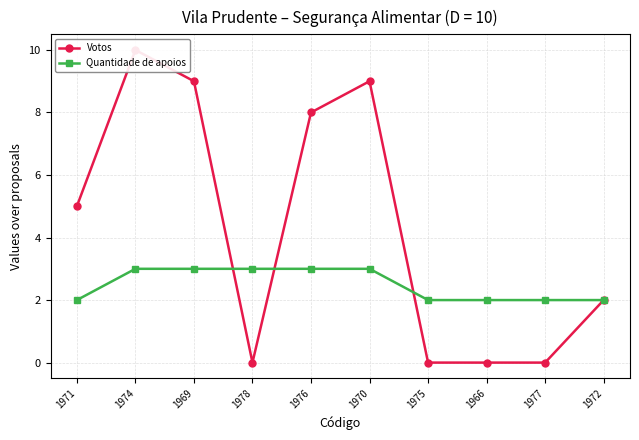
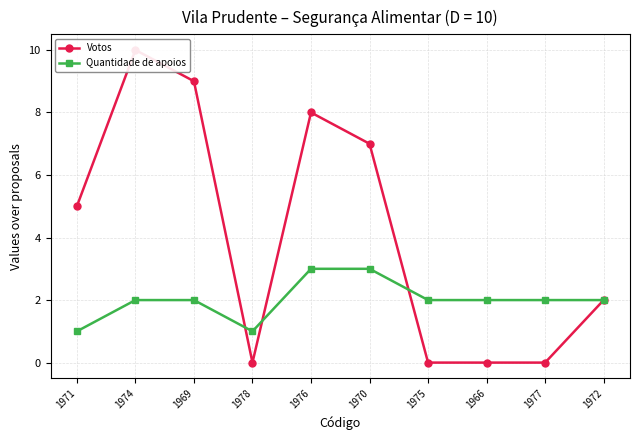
Quantidade de apoios, 1971: 2 -> 1
Quantidade de apoios, 1974: 3 -> 2
Quantidade de apoios, 1969: 3 -> 2
Quantidade de apoios, 1978: 3 -> 1
Votos, 1970: 9 -> 7
